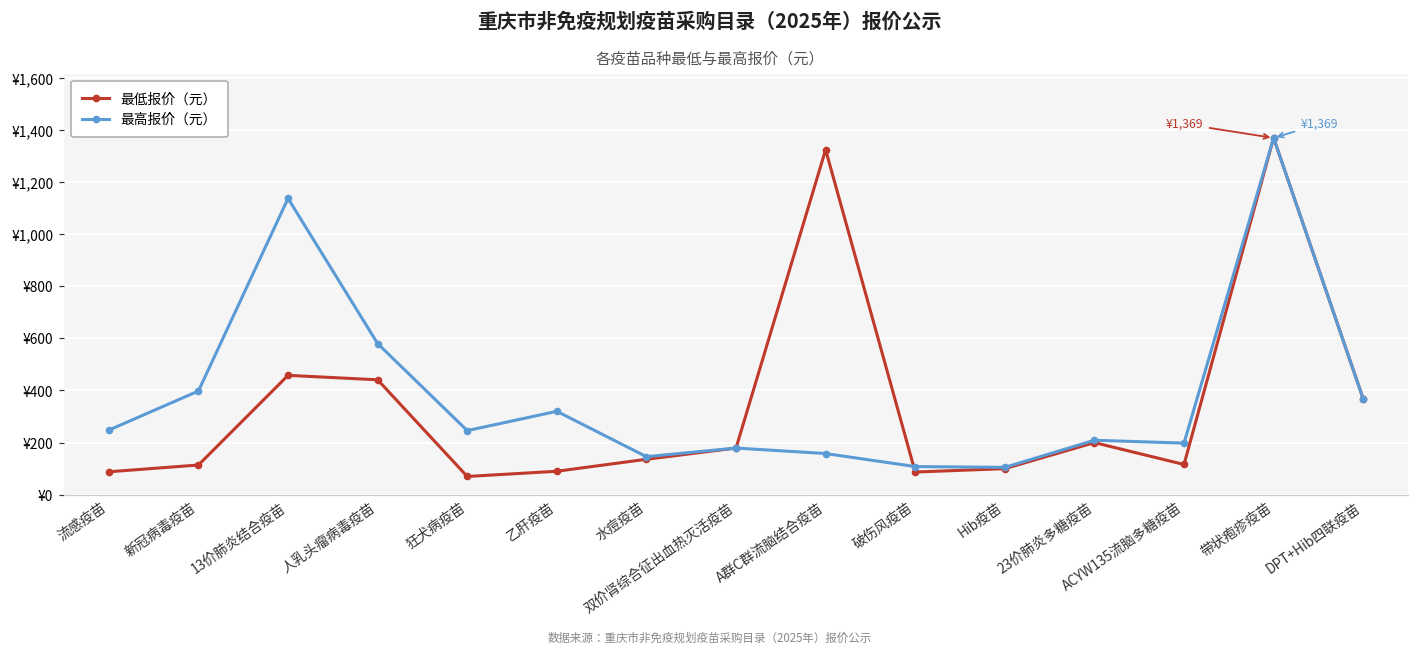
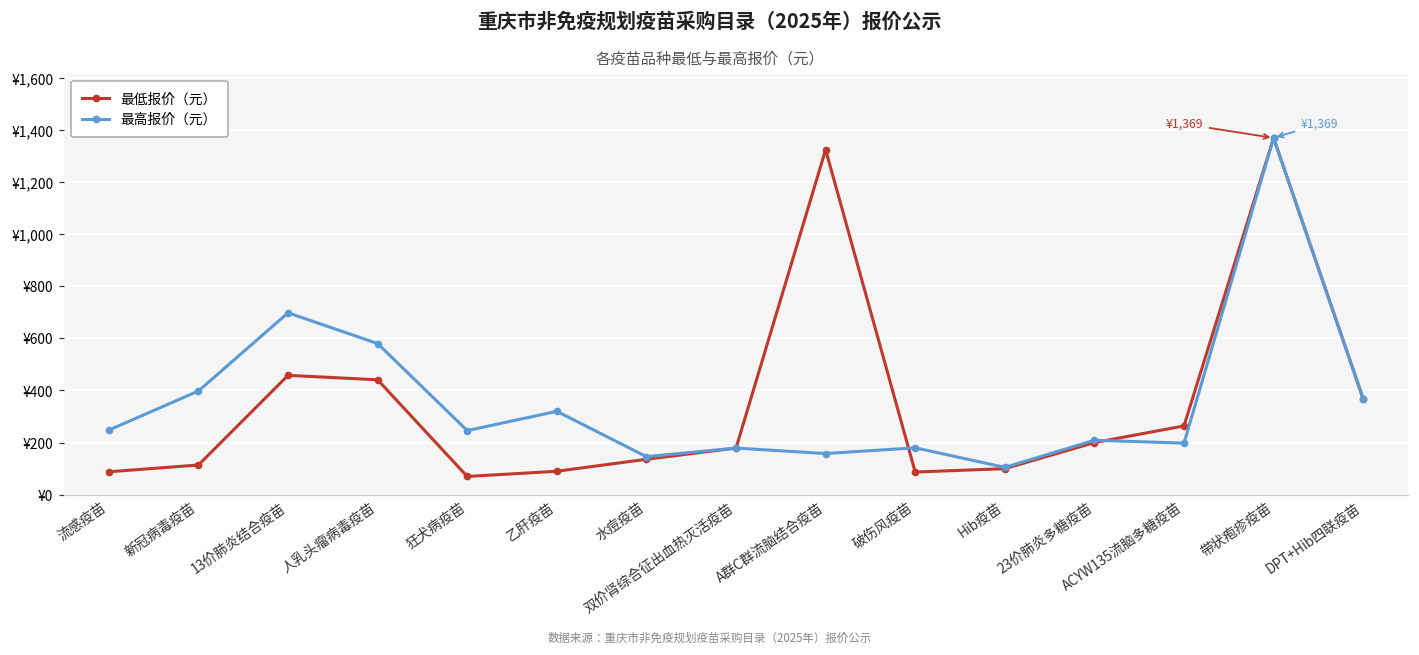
最高报价（元）, 13价肺炎结合疫苗: ¥1,140 -> ¥700
最高报价（元）, 破伤风疫苗: ¥110 -> ¥180
最低报价（元）, ACYW135流脑多糖疫苗: ¥120 -> ¥260
